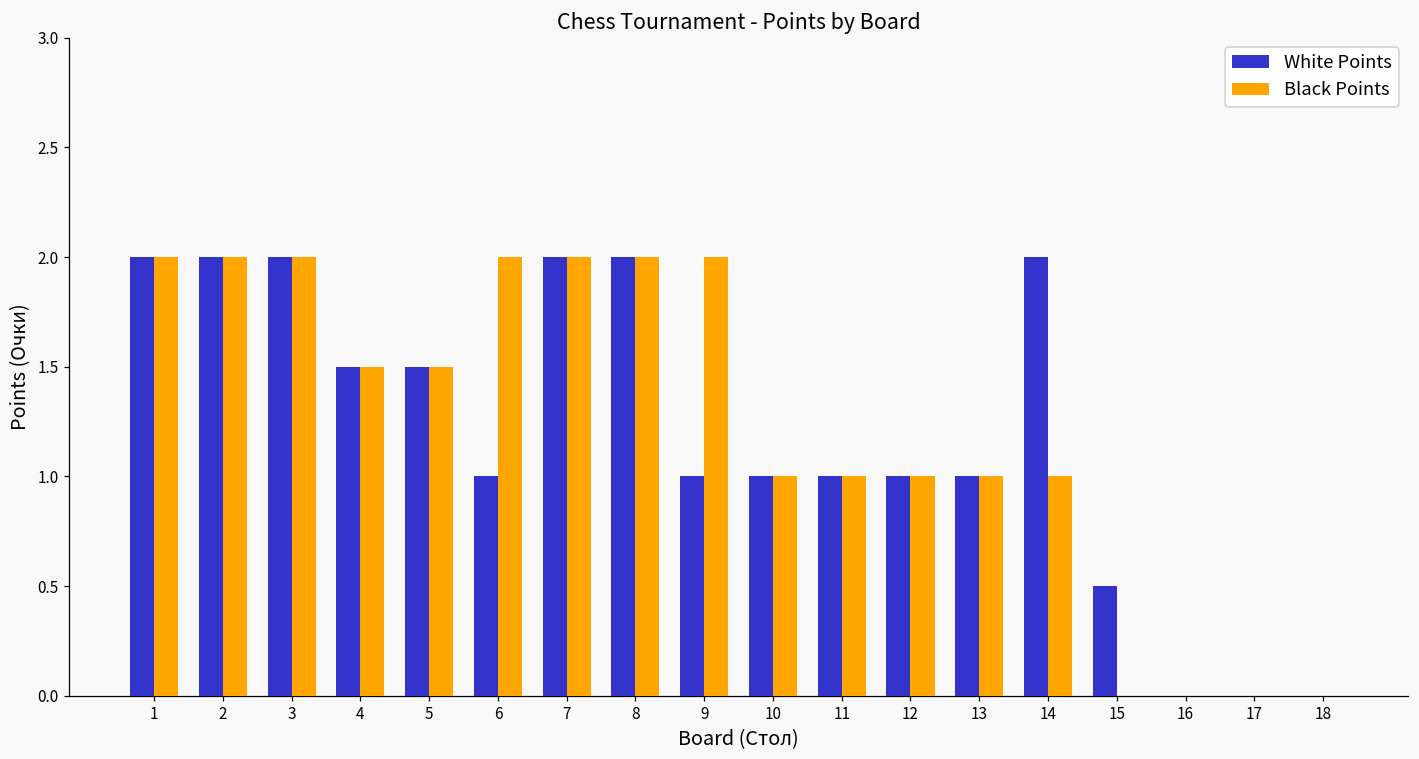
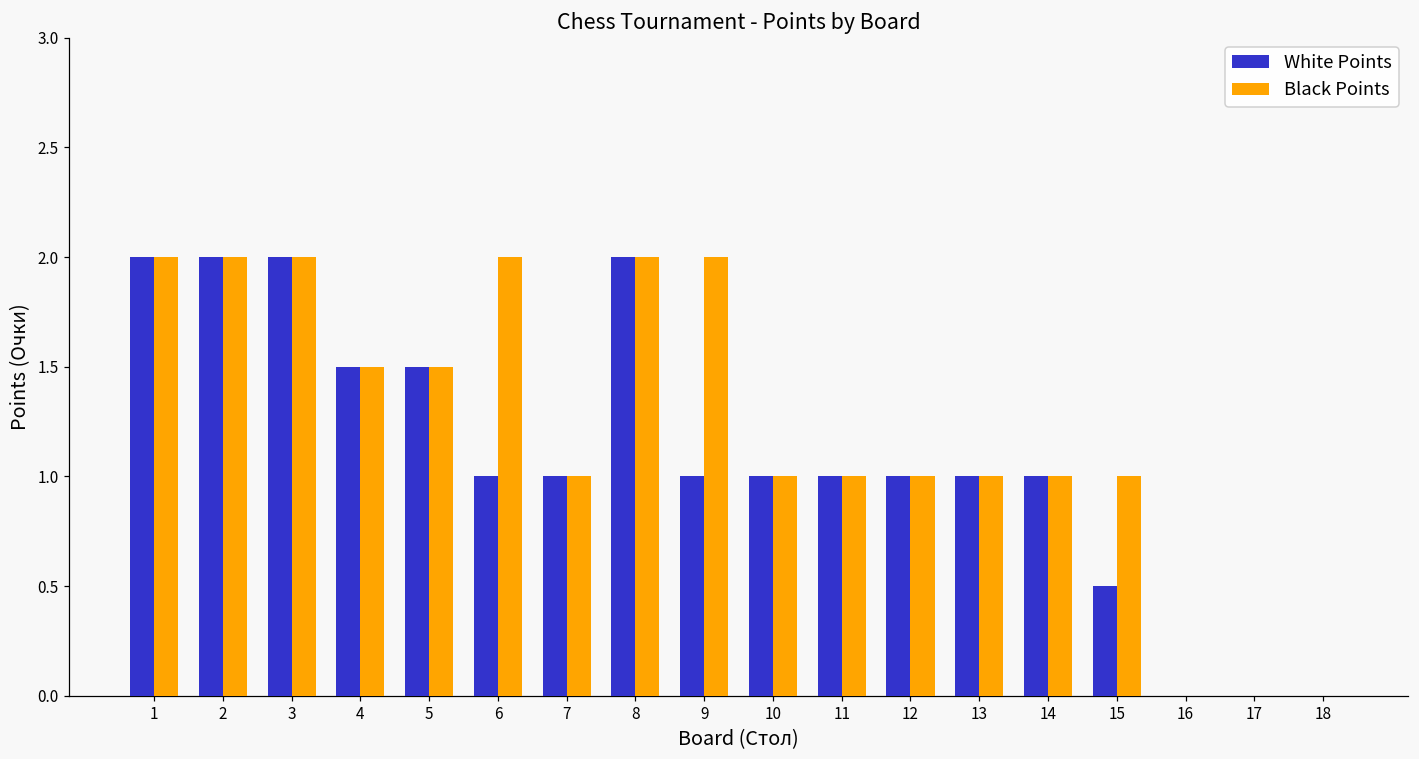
White Points, 7: 2 -> 1
Black Points, 7: 2 -> 1
White Points, 14: 2 -> 1
Black Points, 15: 0 -> 1
